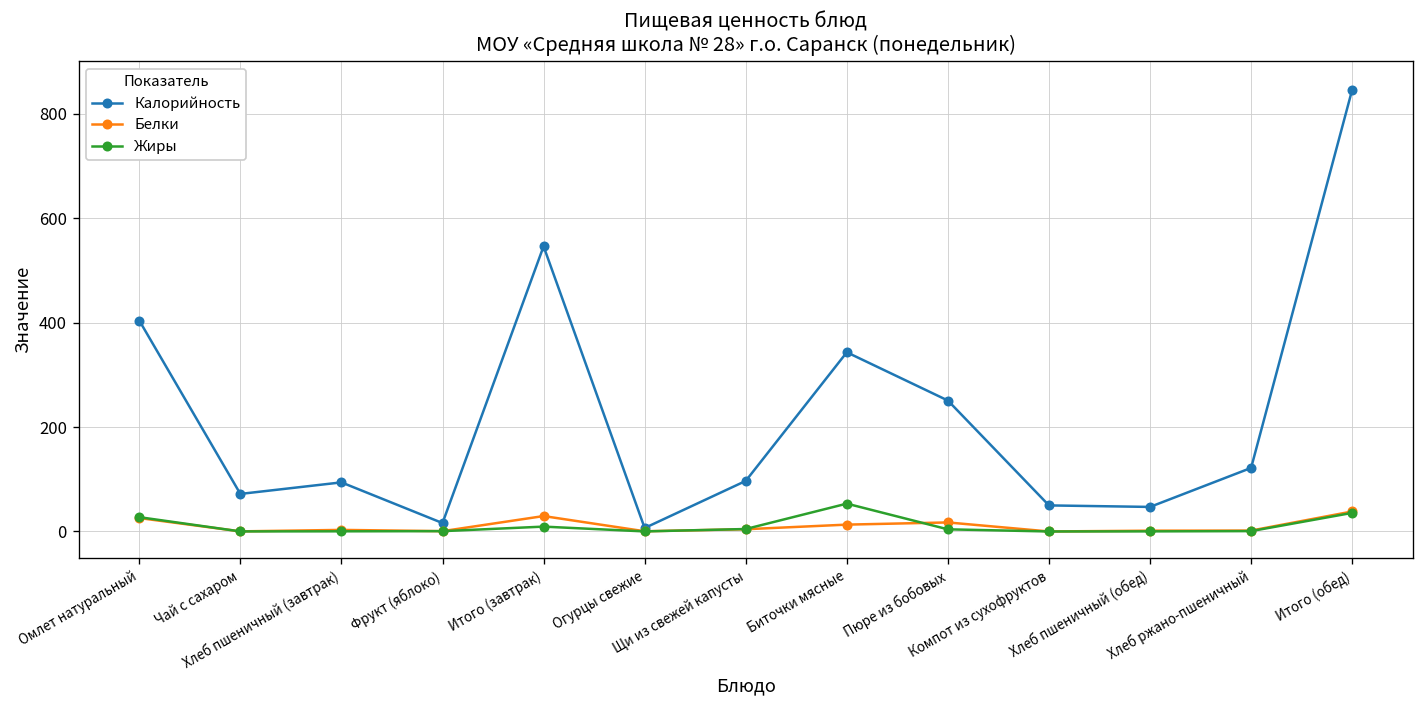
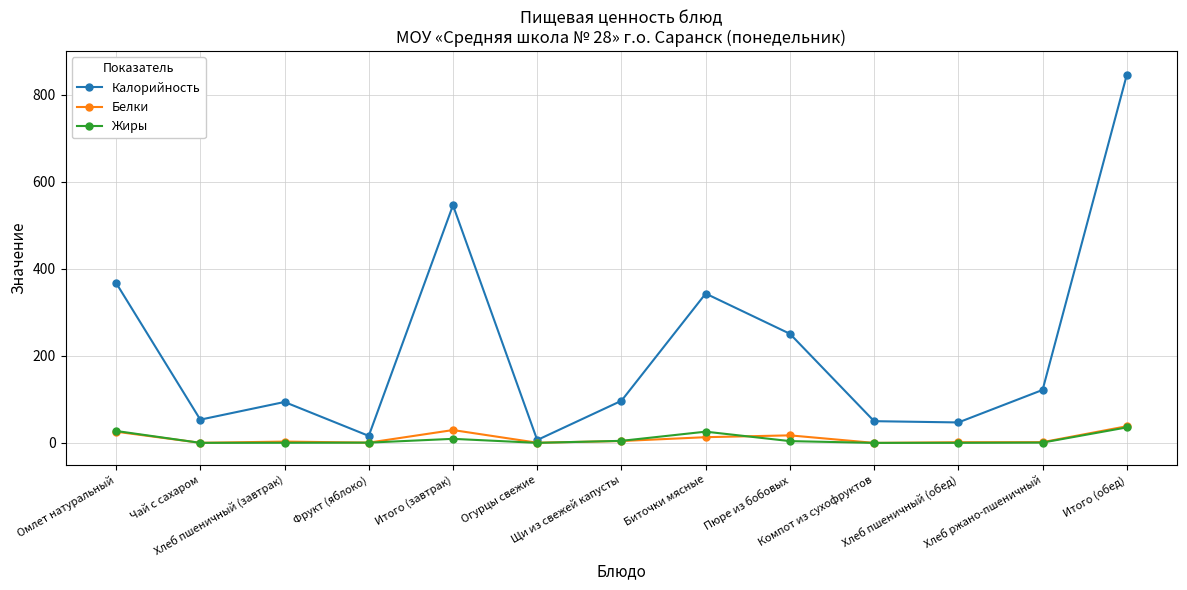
Калорийность, Омлет натуральный: 400 -> 370
Калорийность, Чай с сахаром: 70 -> 50
Жиры, Биточки мясные: 50 -> 30
